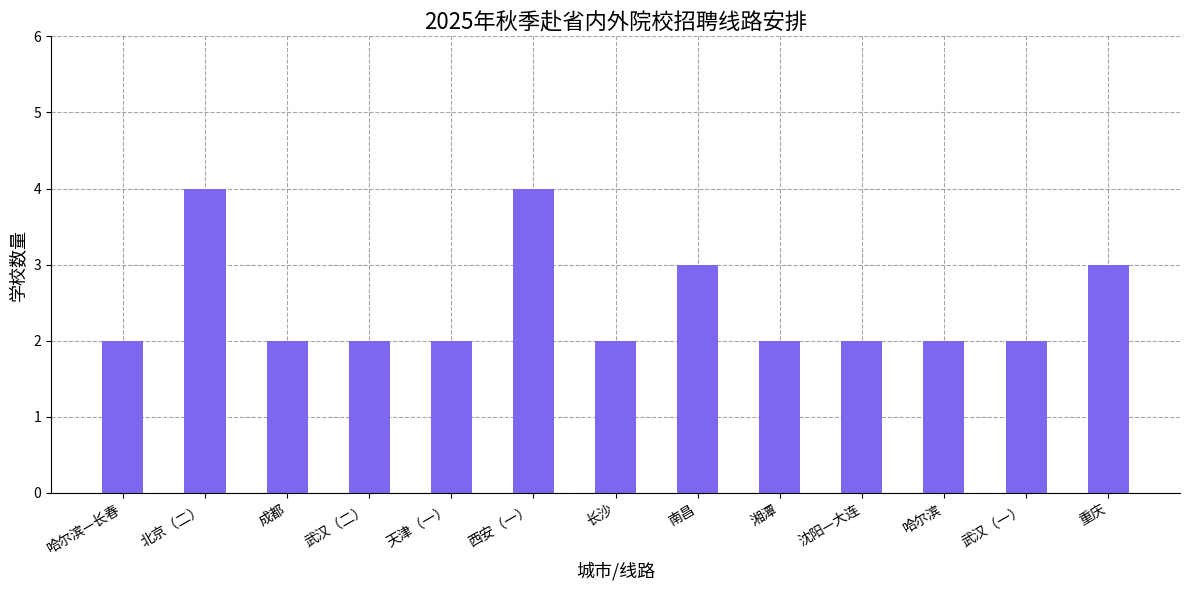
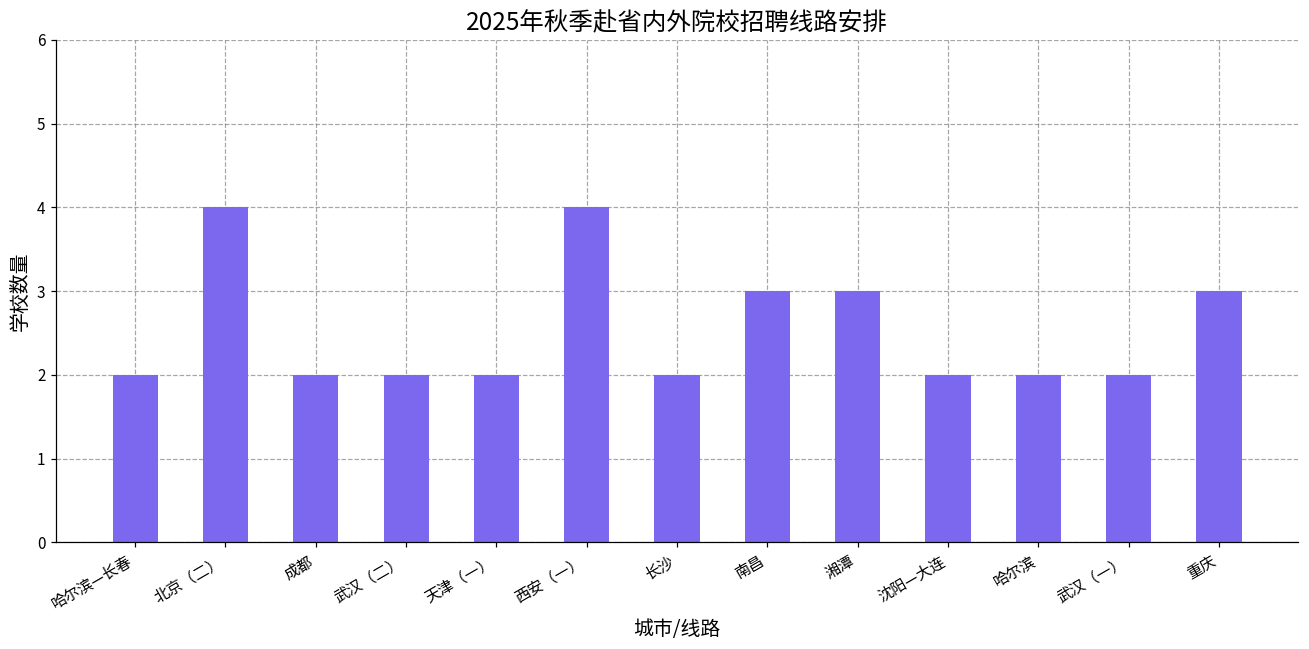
湘潭: 2 -> 3
